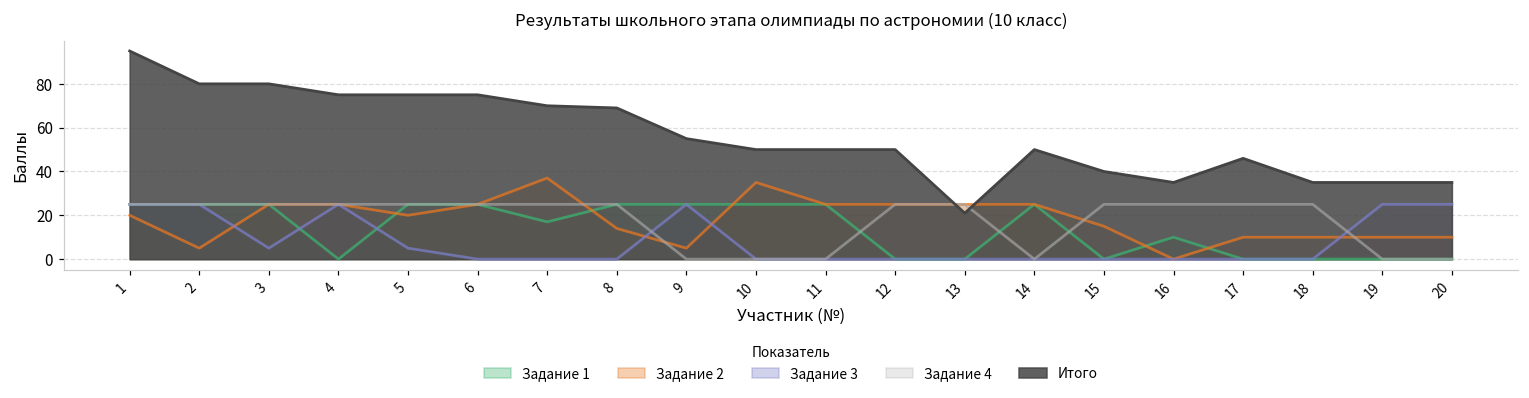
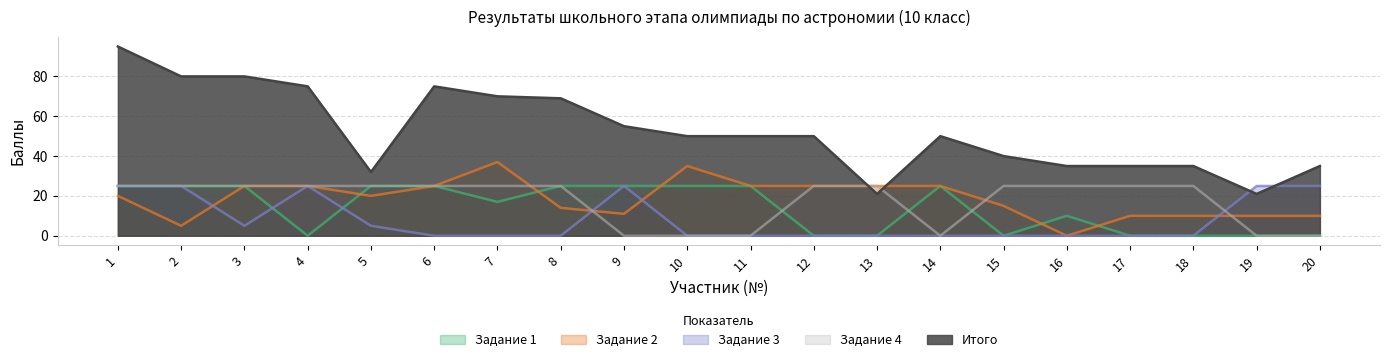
Итого, 5: 75 -> 32
Задание 2, 9: 5 -> 11
Итого, 17: 46 -> 35
Итого, 19: 35 -> 21
